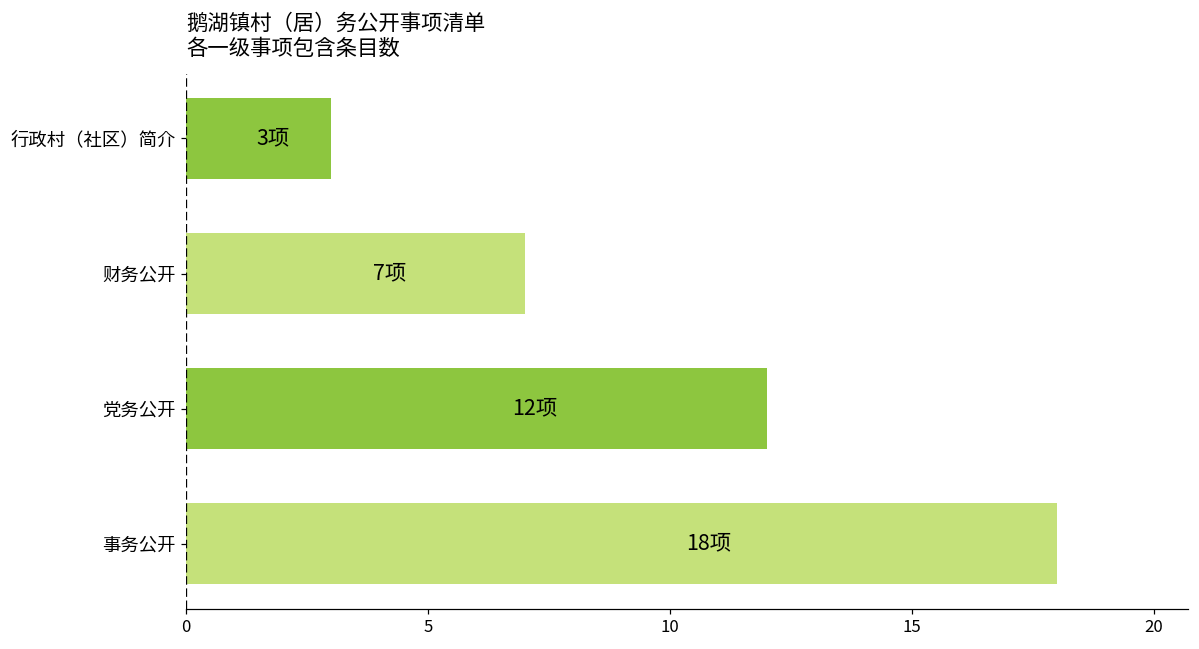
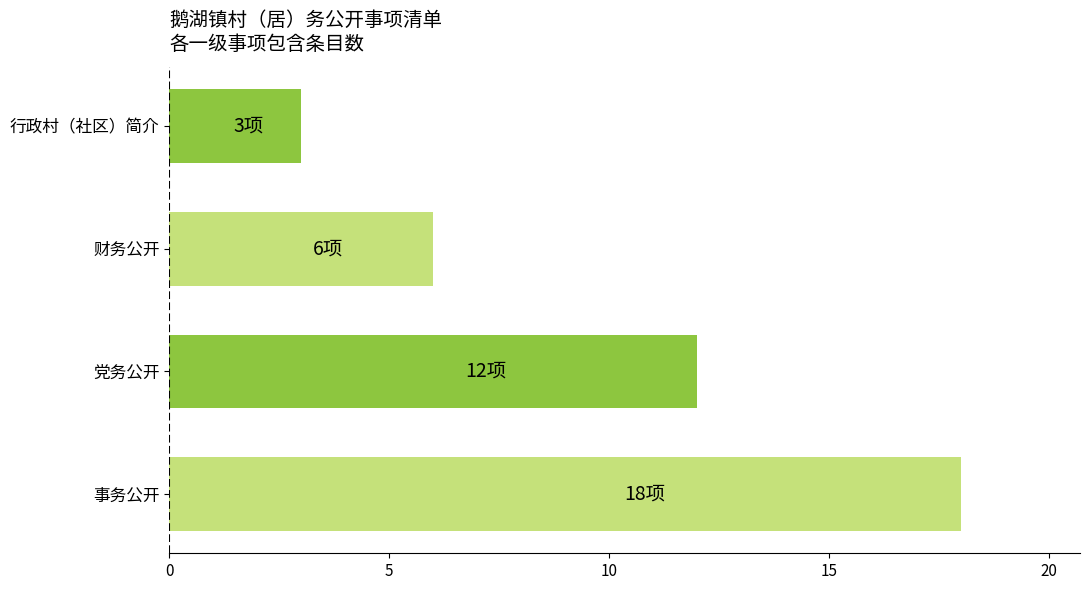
财务公开: 7项 -> 6项
